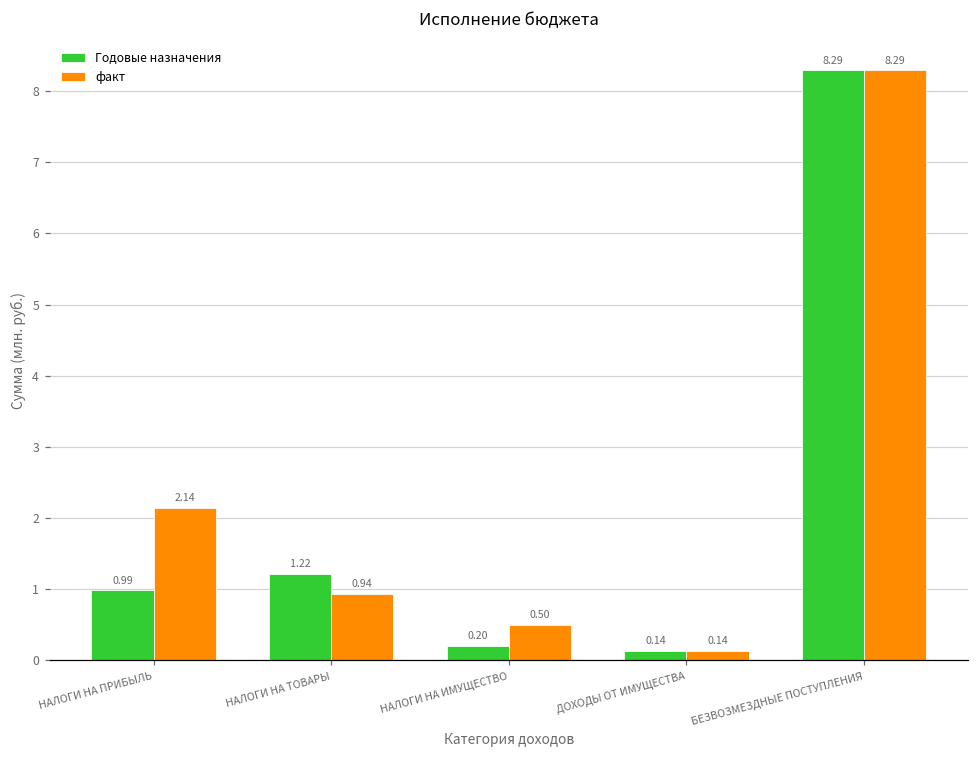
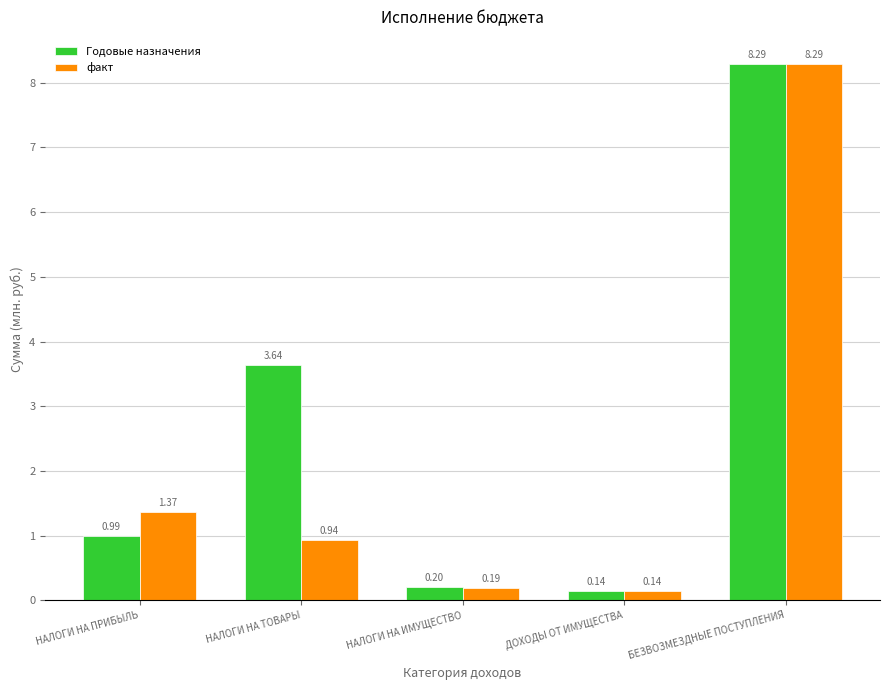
факт, НАЛОГИ НА ПРИБЫЛЬ: 2.14 -> 1.37
Годовые назначения, НАЛОГИ НА ТОВАРЫ: 1.22 -> 3.64
факт, НАЛОГИ НА ИМУЩЕСТВО: 0.50 -> 0.19
